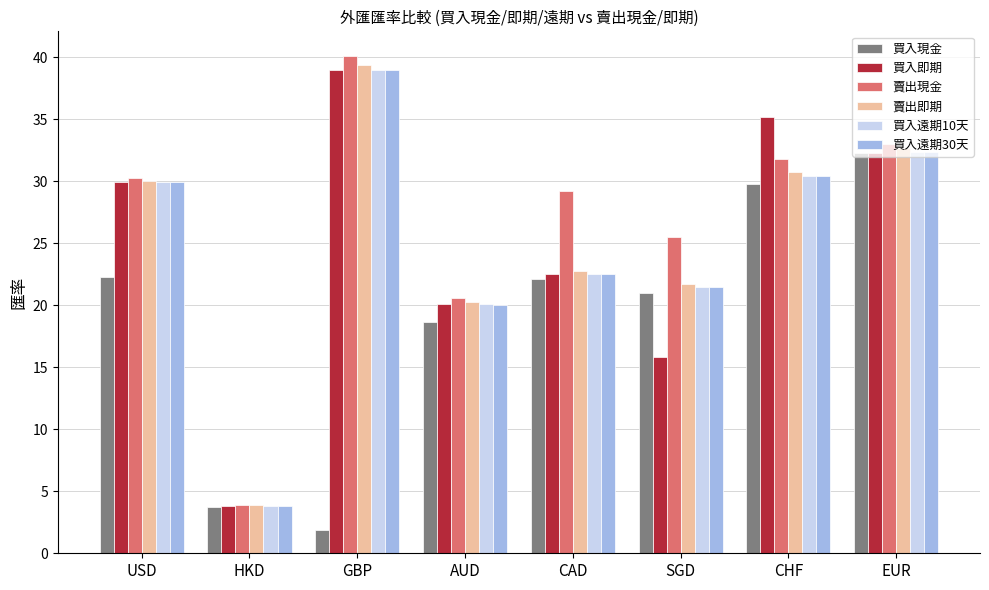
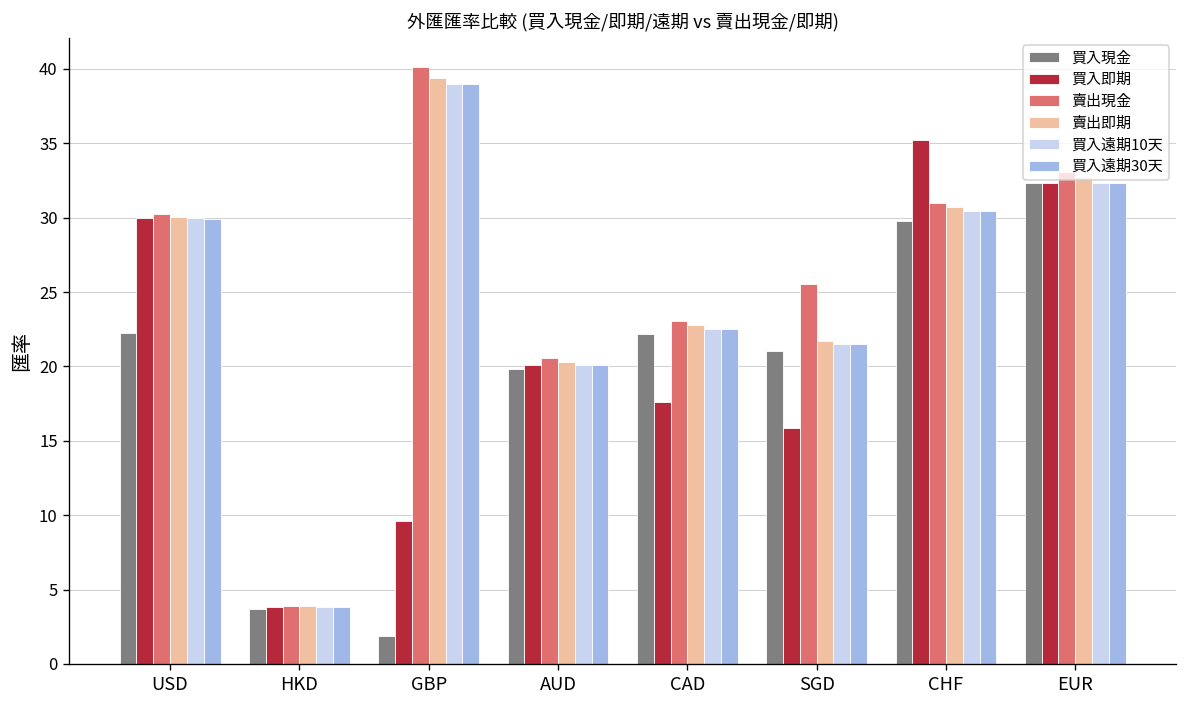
買入即期, GBP: 39.0 -> 9.6
買入現金, AUD: 18.6 -> 19.8
買入即期, CAD: 22.5 -> 17.6
賣出現金, CAD: 29.2 -> 23.1
賣出現金, CHF: 31.8 -> 31.0
